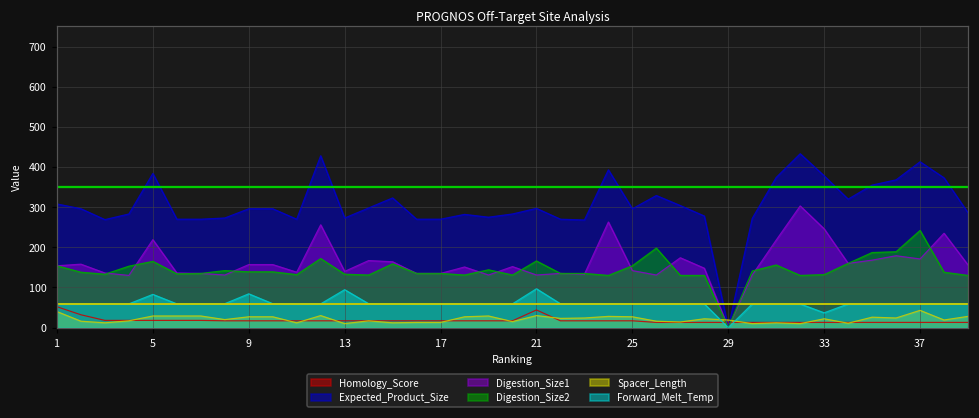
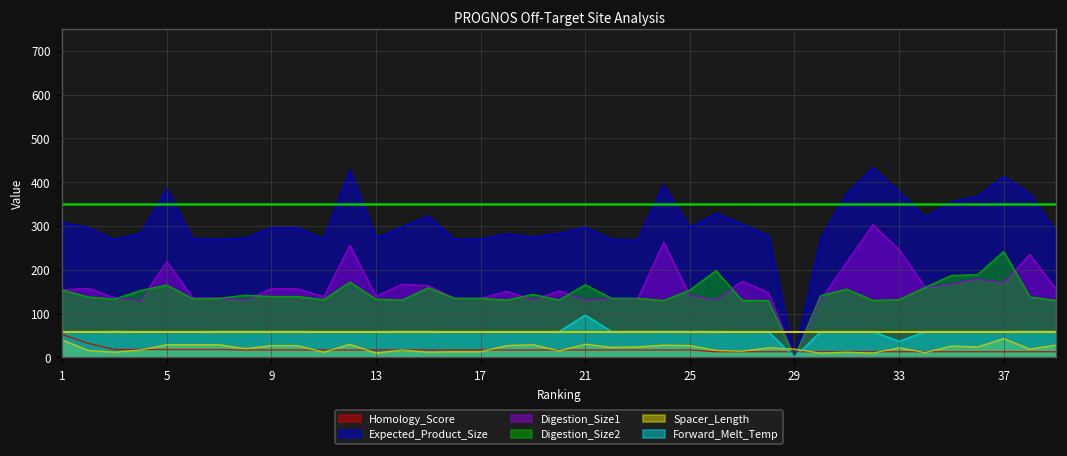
Forward_Melt_Temp, 5: 80 -> 60
Forward_Melt_Temp, 9: 80 -> 60
Forward_Melt_Temp, 13: 90 -> 60
Homology_Score, 21: 40 -> 20
